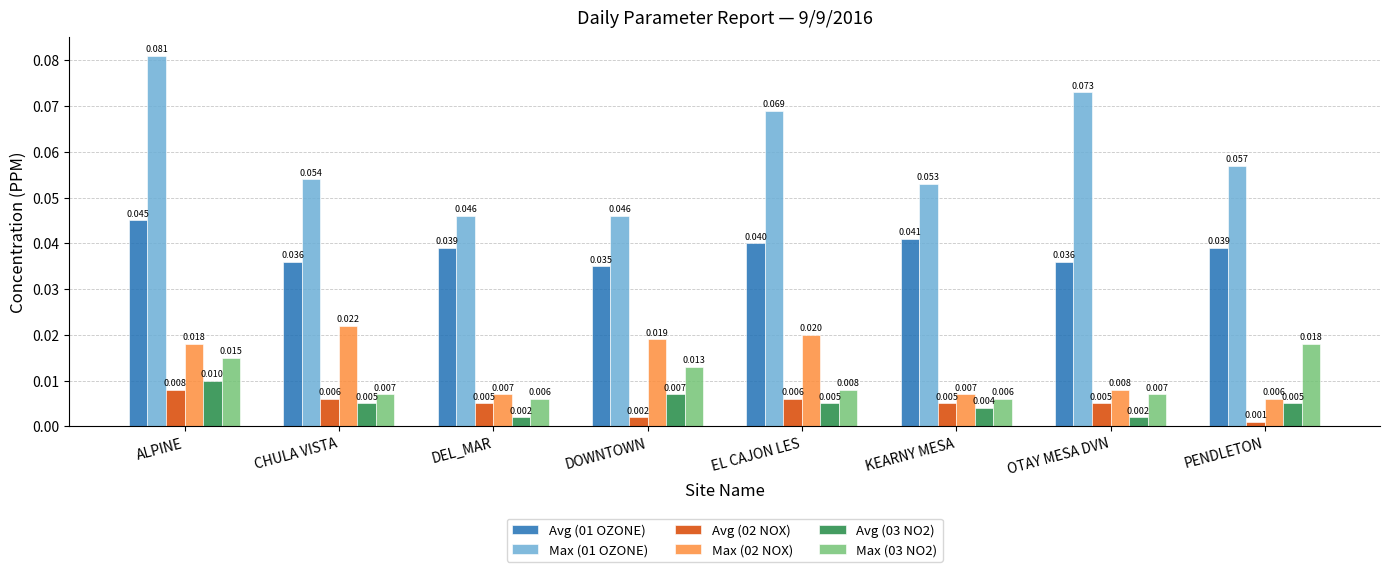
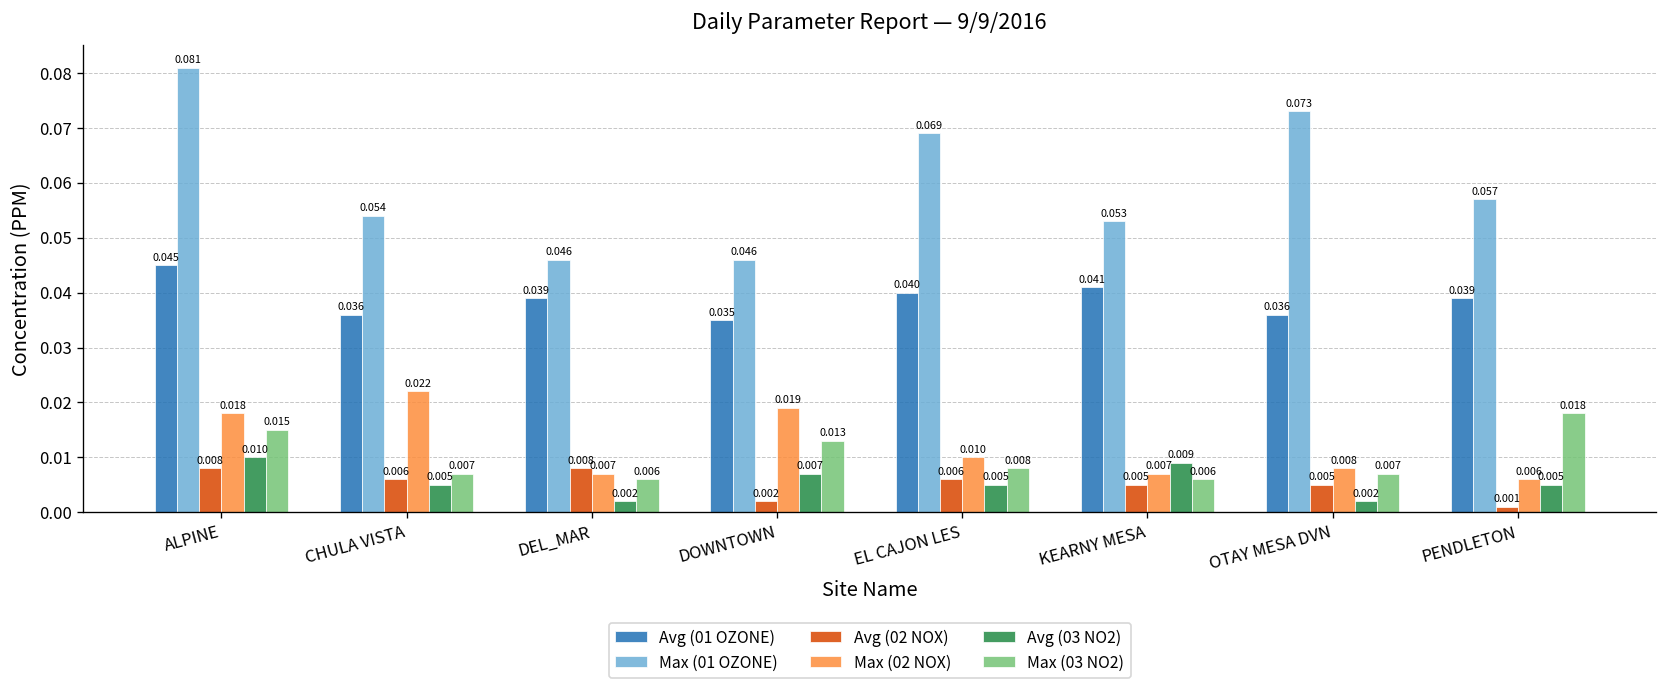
Avg (02 NOX), DEL_MAR: 0.005 -> 0.008
Max (02 NOX), EL CAJON LES: 0.020 -> 0.010
Avg (03 NO2), KEARNY MESA: 0.004 -> 0.009
